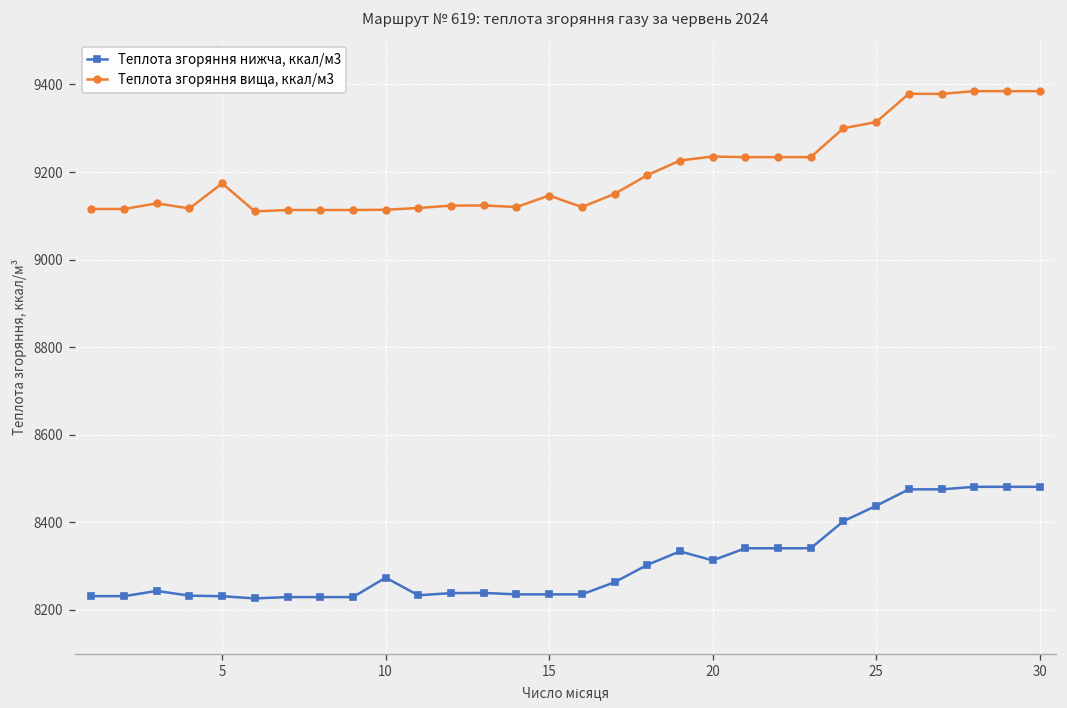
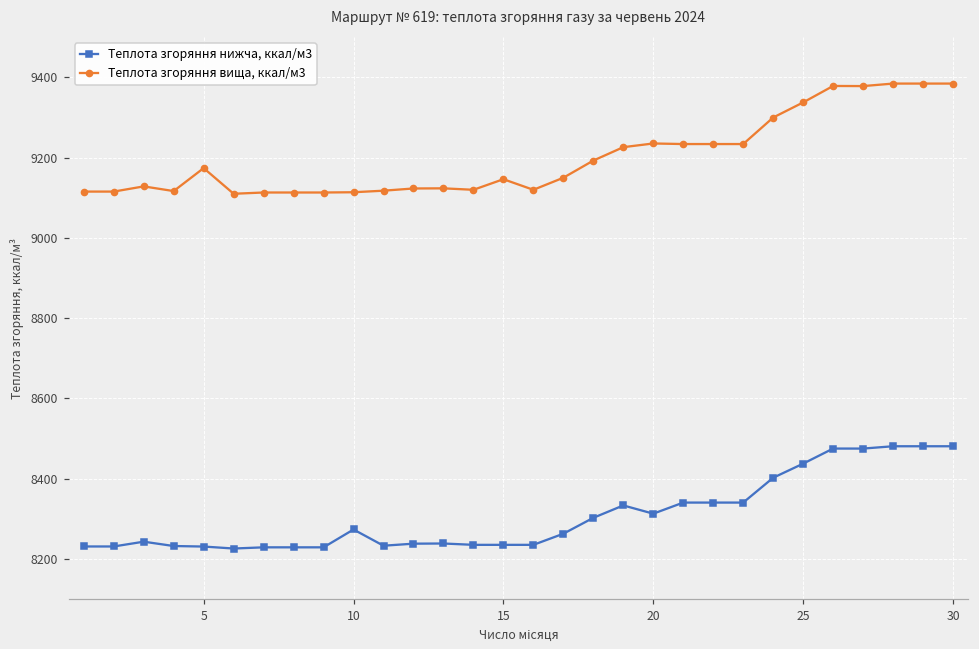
Теплота згоряння вища, ккал/м3, 25: 9310 -> 9340
